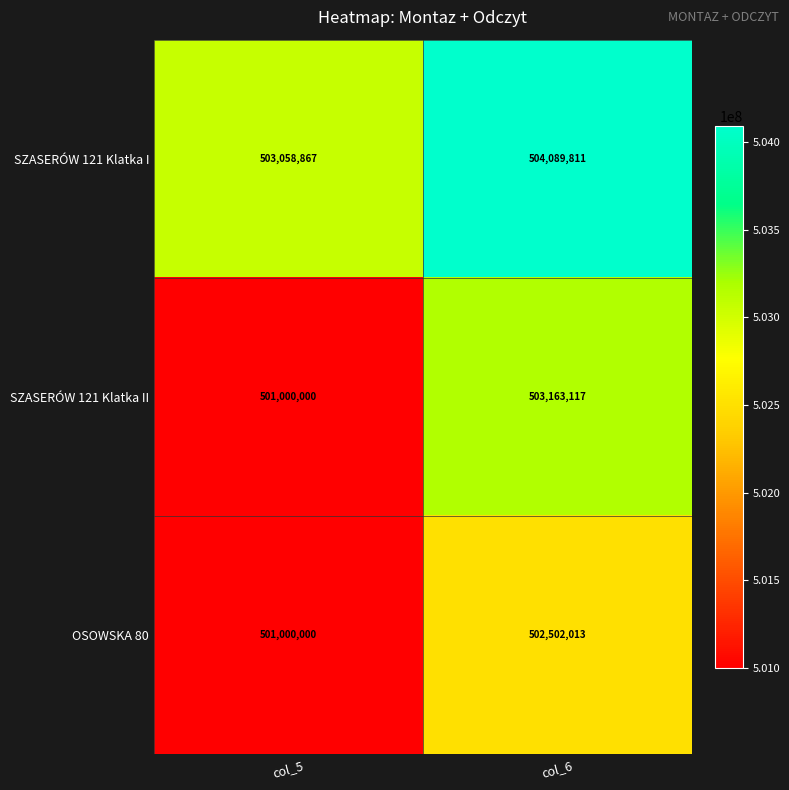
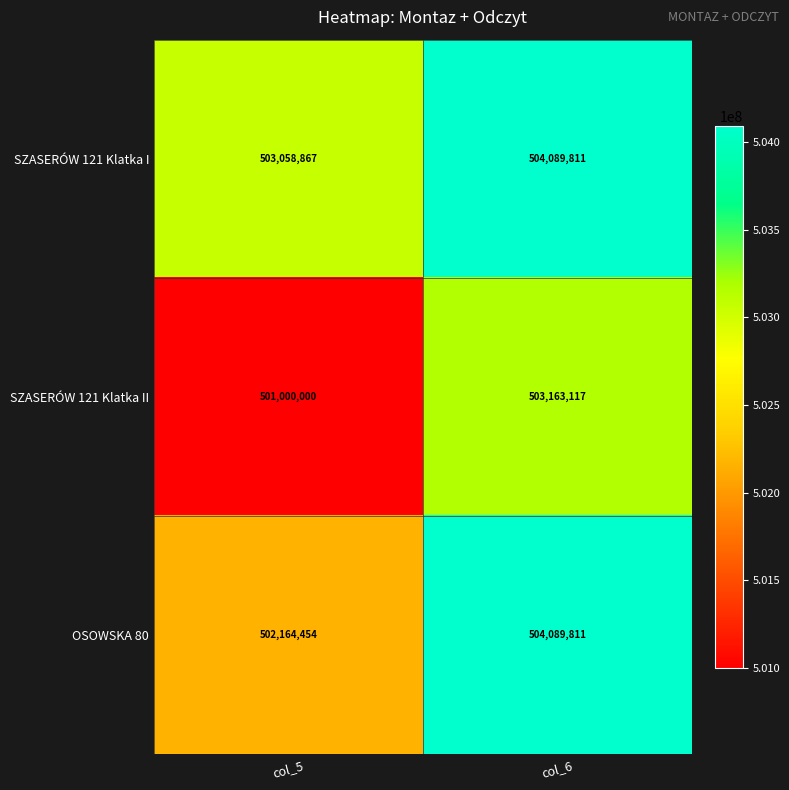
OSOWSKA 80, col_5: 501,000,000 -> 502,164,454
OSOWSKA 80, col_6: 502,502,013 -> 504,089,811
